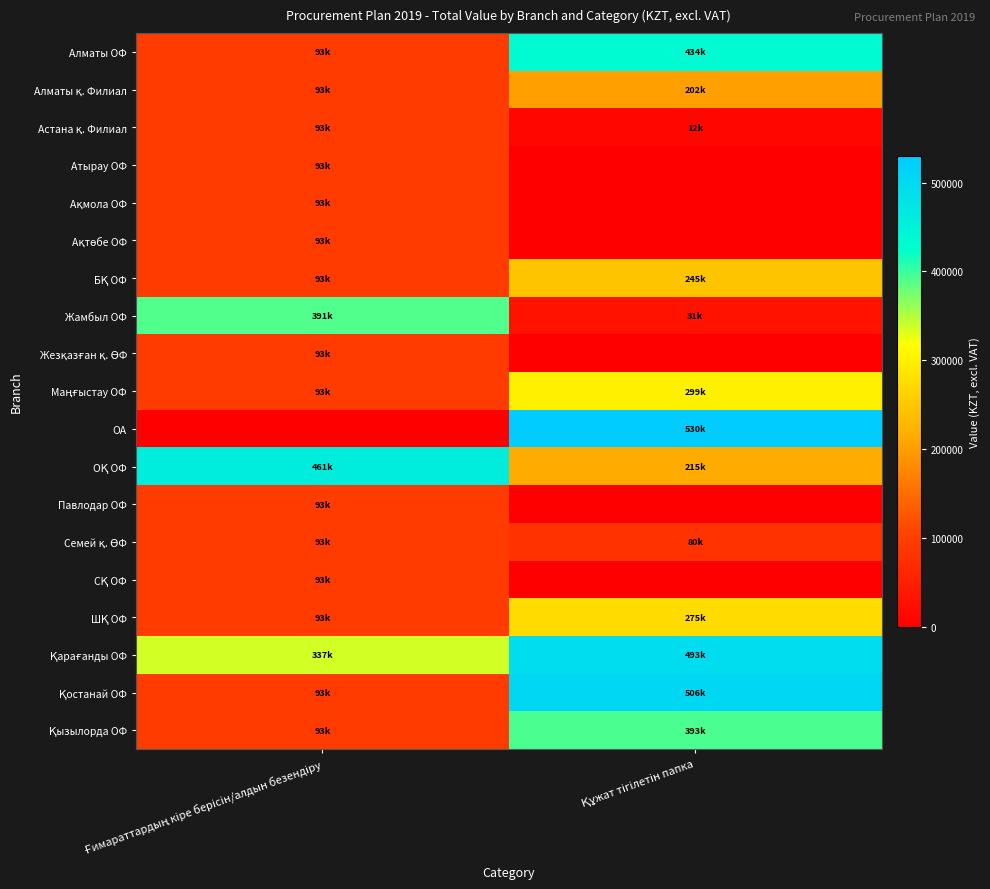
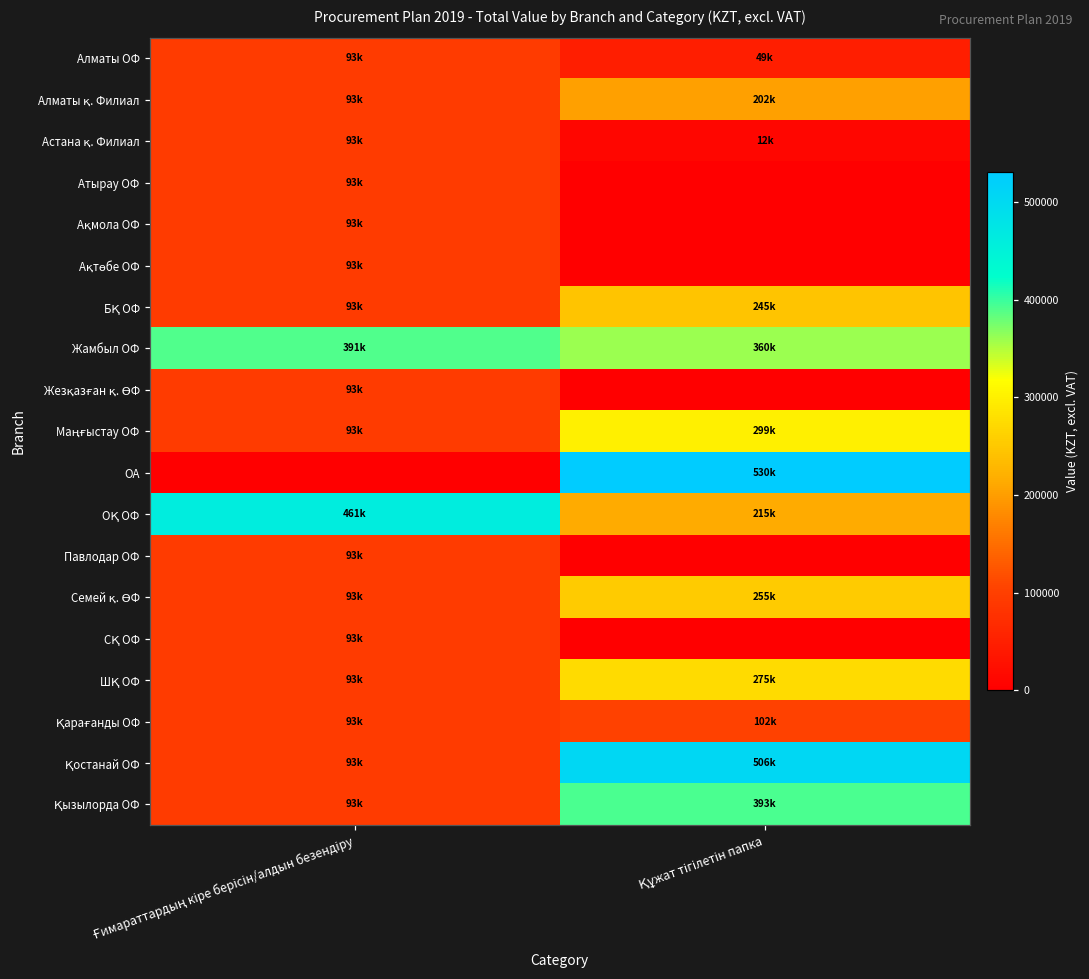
Алматы ОФ, Құжат тігілетін папка: 434k -> 49k
Жамбыл ОФ, Құжат тігілетін папка: 31k -> 360k
Семей қ. ӨФ, Құжат тігілетін папка: 80k -> 255k
Қарағанды ОФ, Ғимараттардың кіре берісін/алдын безендіру: 337k -> 93k
Қарағанды ОФ, Құжат тігілетін папка: 493k -> 102k
